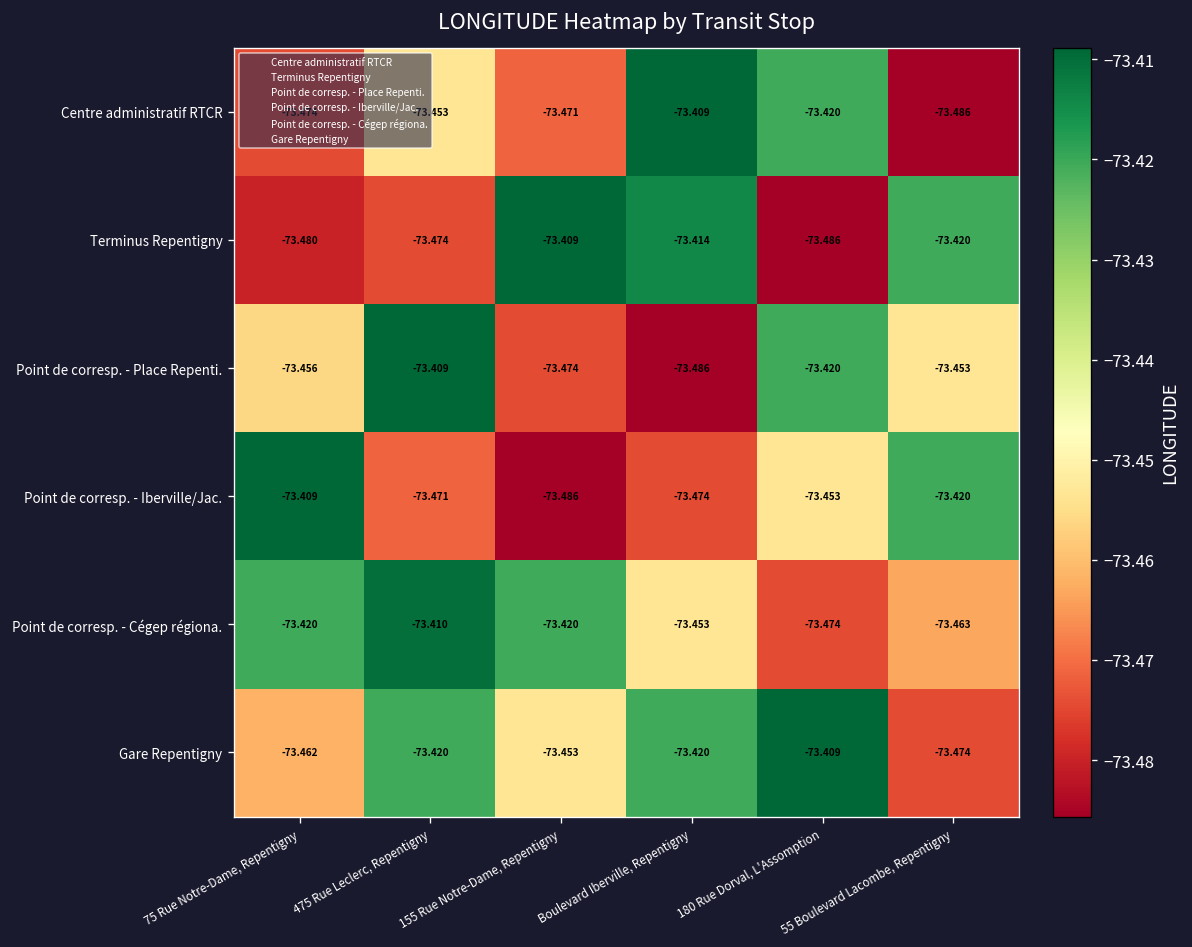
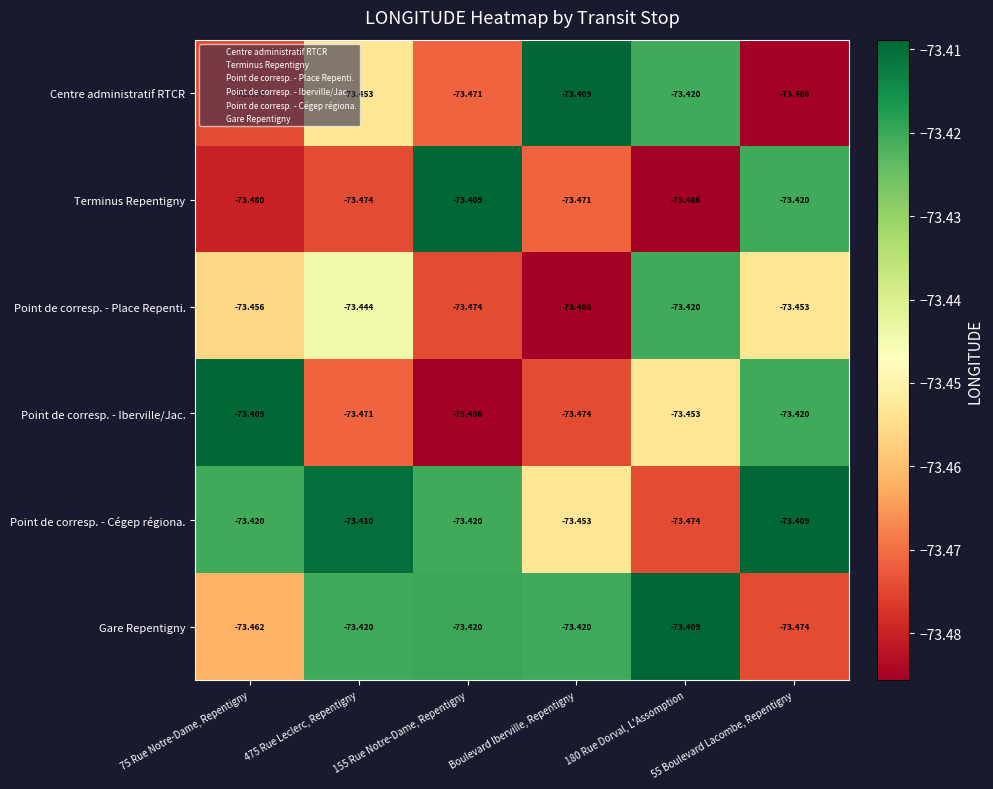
Terminus Repentigny, Boulevard Iberville, Repentigny: -73.414 -> -73.471
Point de corresp. - Place Repenti., 475 Rue Leclerc, Repentigny: -73.409 -> -73.444
Point de corresp. - Cégep régiona., 55 Boulevard Lacombe, Repentigny: -73.463 -> -73.409
Gare Repentigny, 155 Rue Notre-Dame, Repentigny: -73.453 -> -73.420
